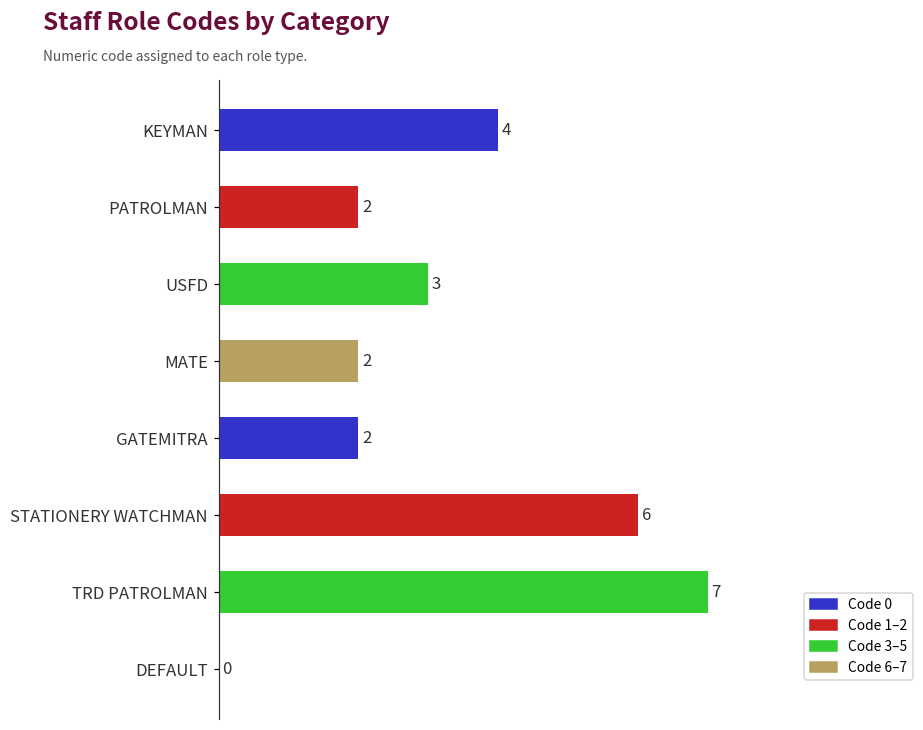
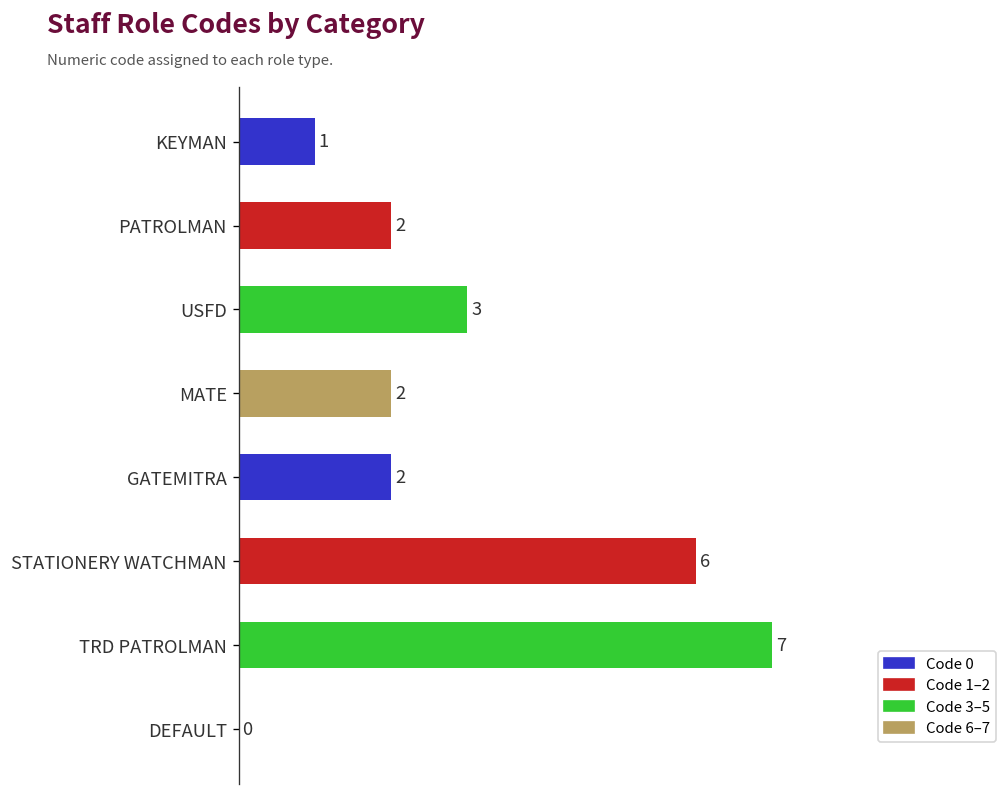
KEYMAN: 4 -> 1
